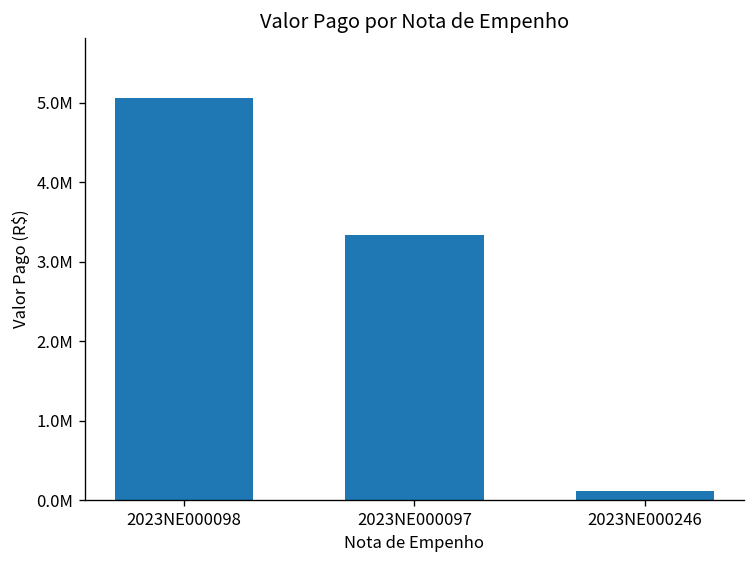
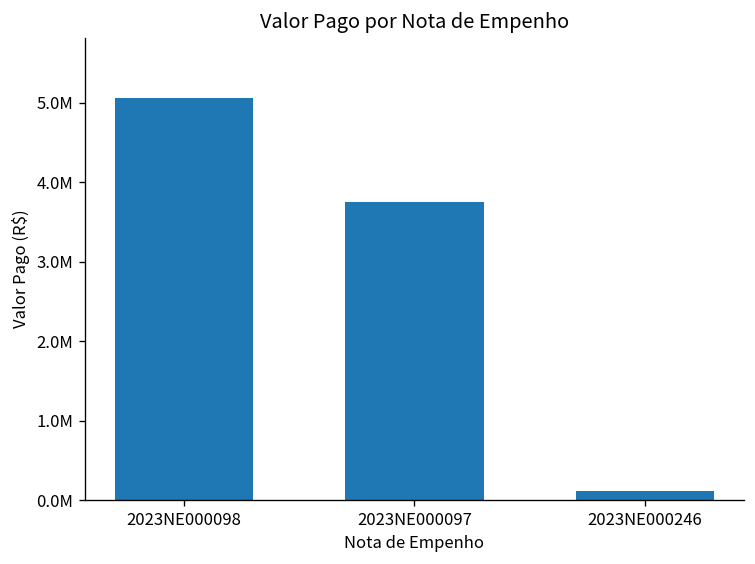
2023NE000097: 3300000 -> 3700000
